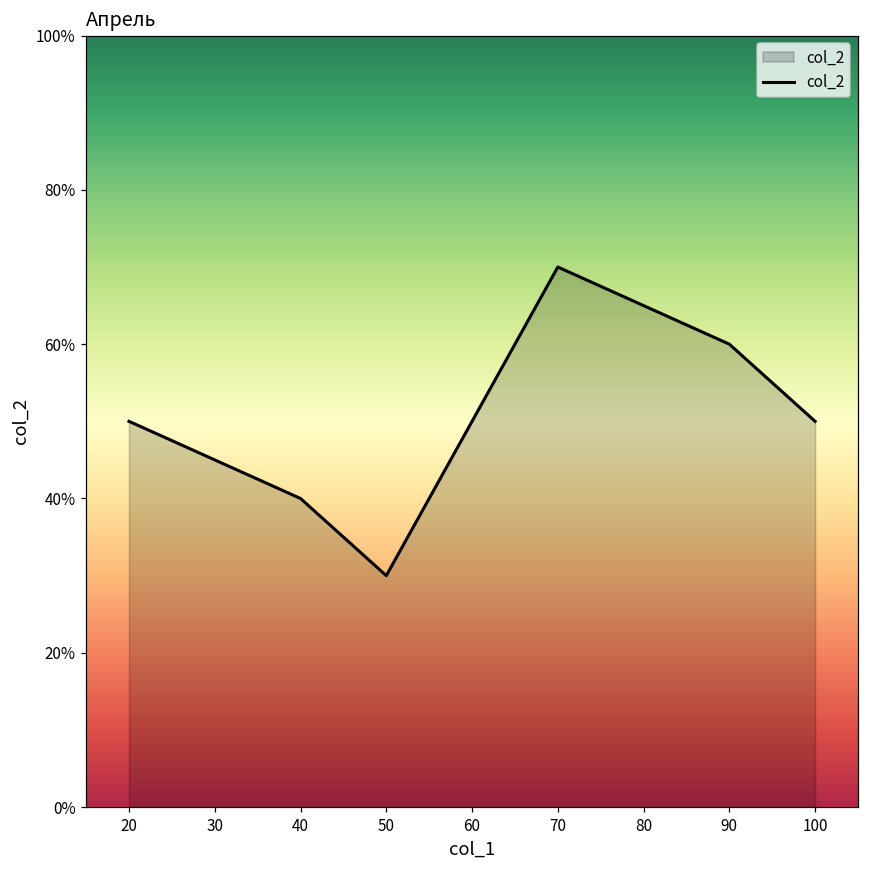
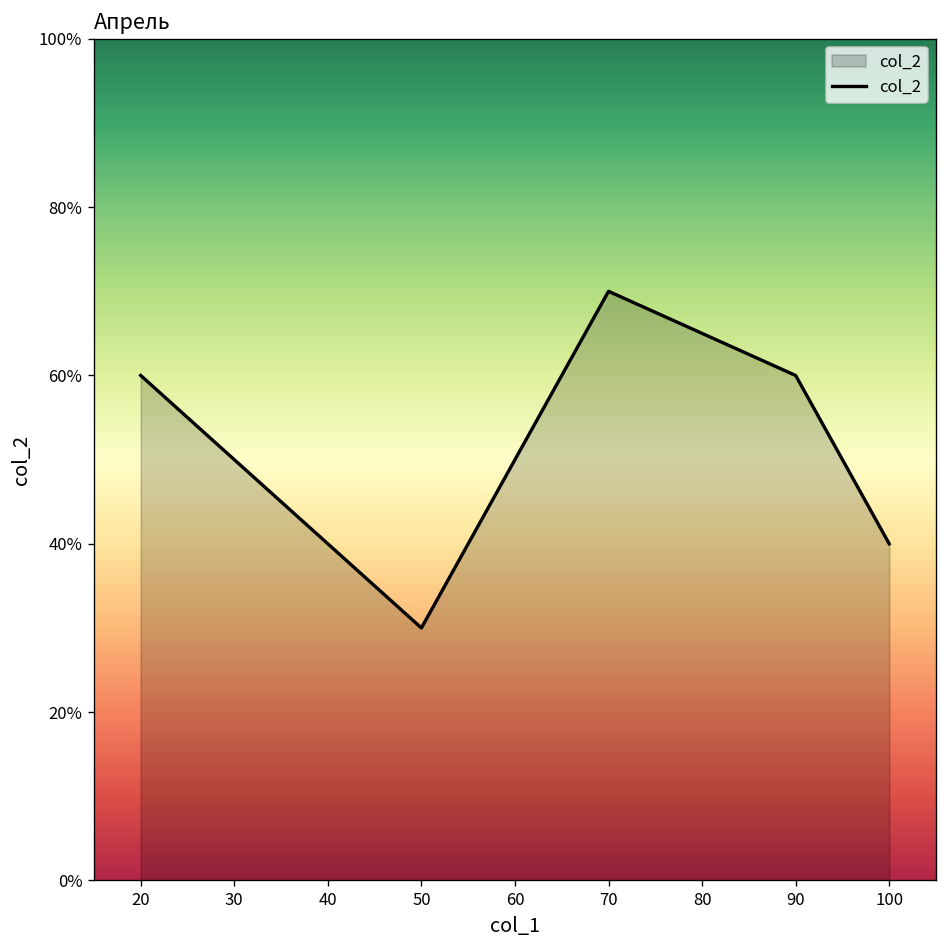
20: 50% -> 60%
100: 50% -> 40%
